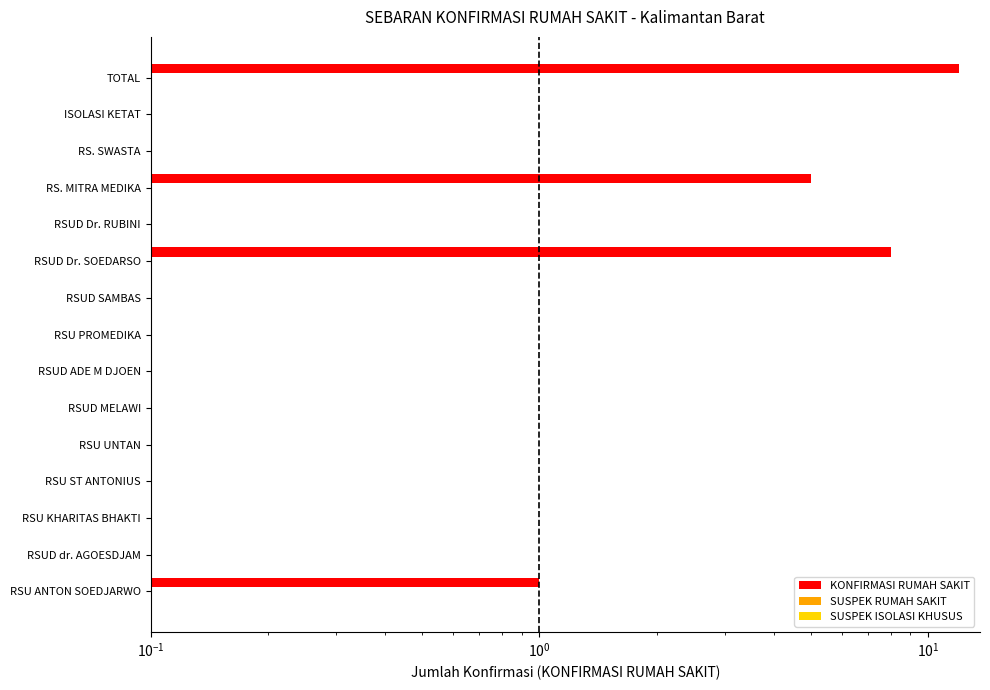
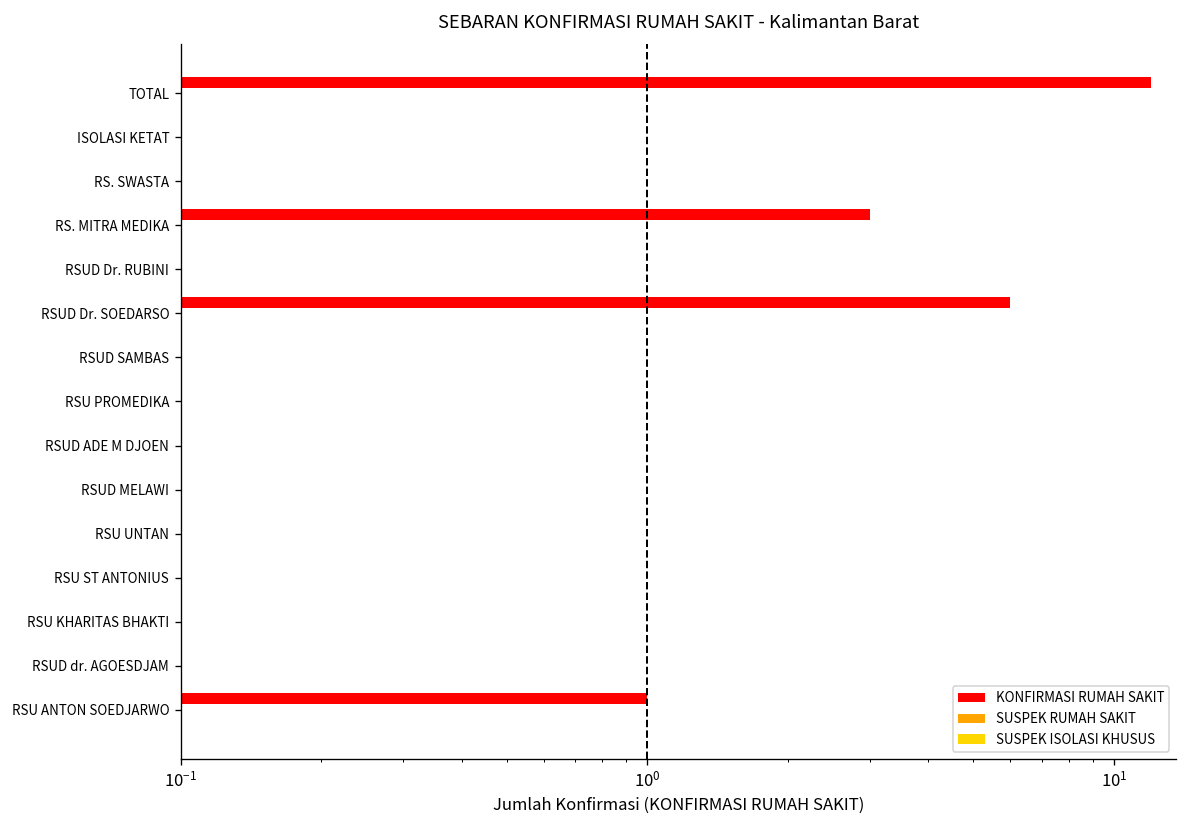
KONFIRMASI RUMAH SAKIT, RS. MITRA MEDIKA: 5 -> 3
KONFIRMASI RUMAH SAKIT, RSUD Dr. SOEDARSO: 8 -> 6
